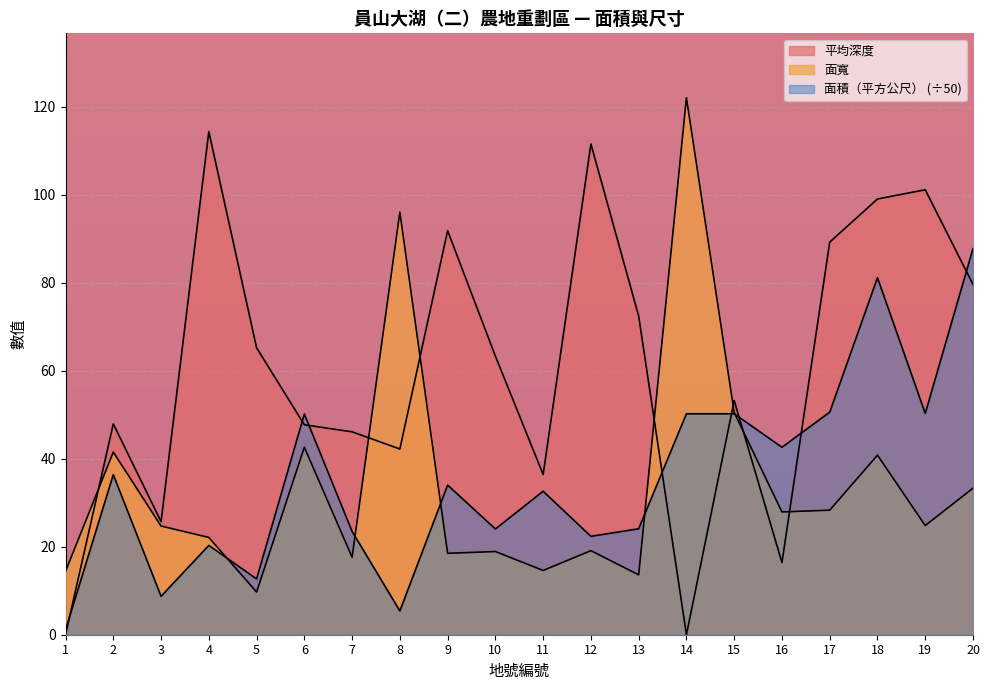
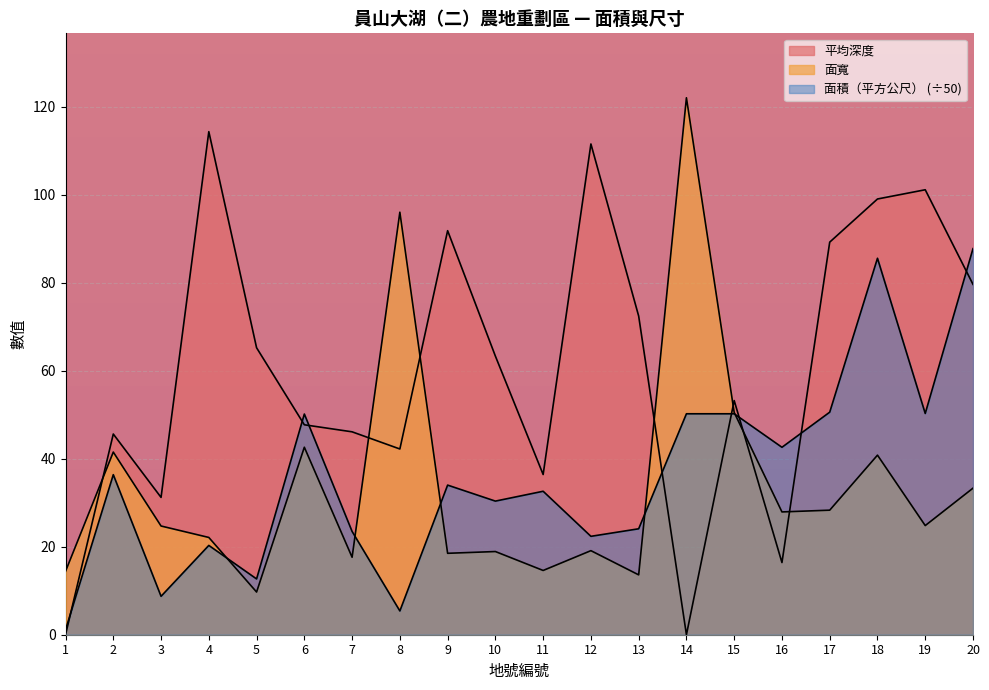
平均深度, 2: 48 -> 46
平均深度, 3: 26 -> 31
面積（平方公尺） (÷50), 10: 24 -> 30
面積（平方公尺） (÷50), 18: 81 -> 86
